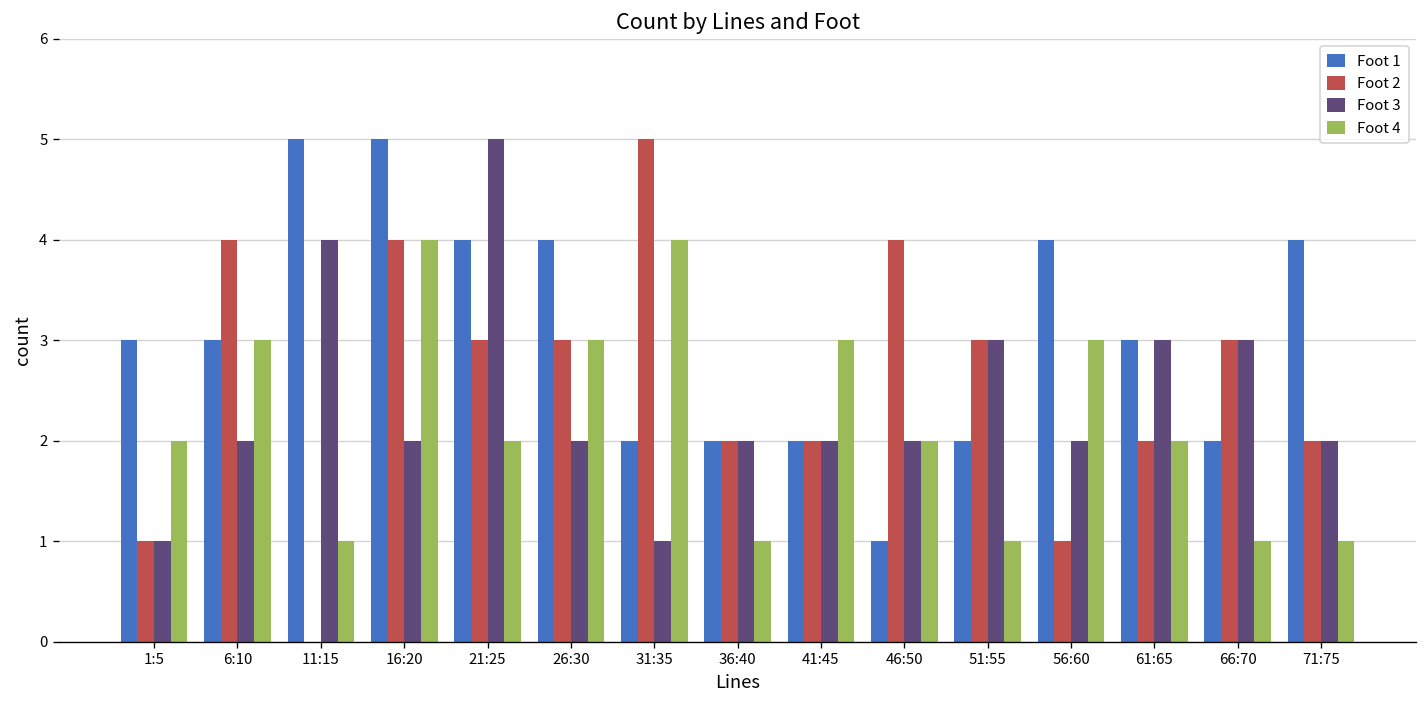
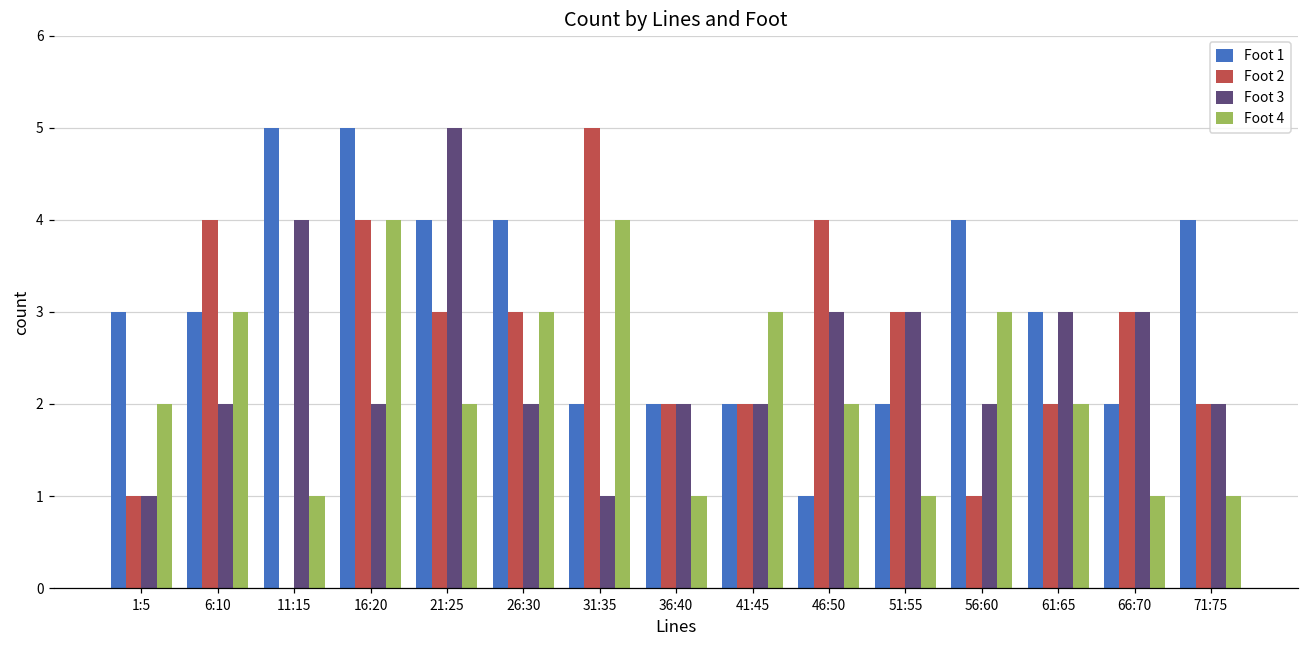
Foot 3, 46:50: 2 -> 3
